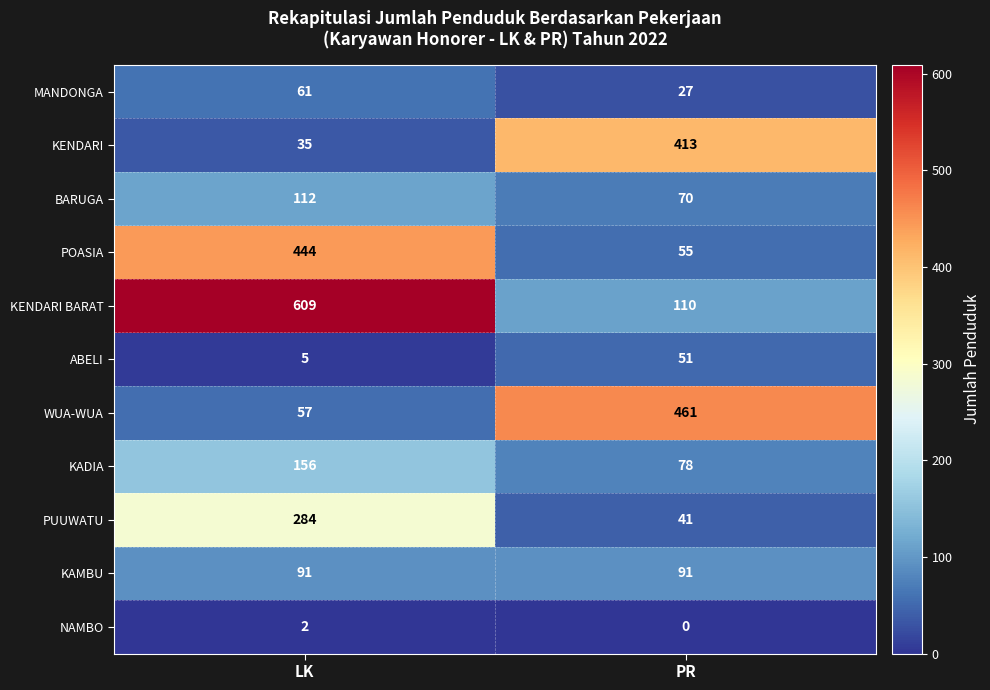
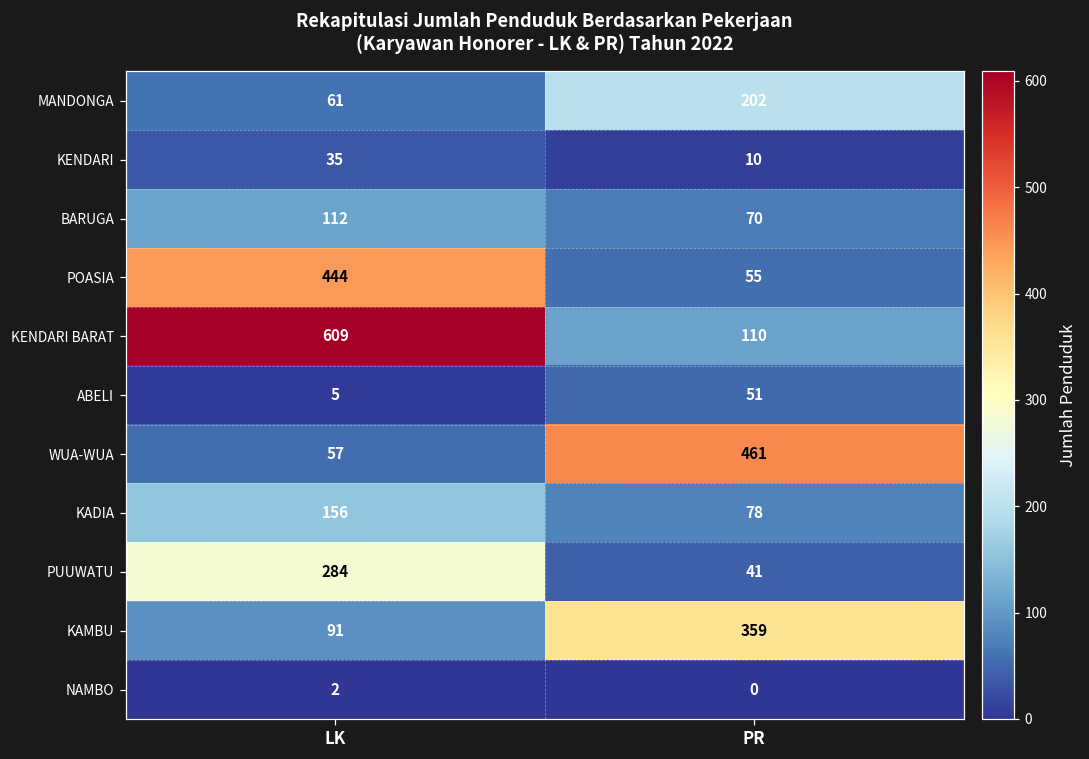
MANDONGA, PR: 27 -> 202
KENDARI, PR: 413 -> 10
KAMBU, PR: 91 -> 359
